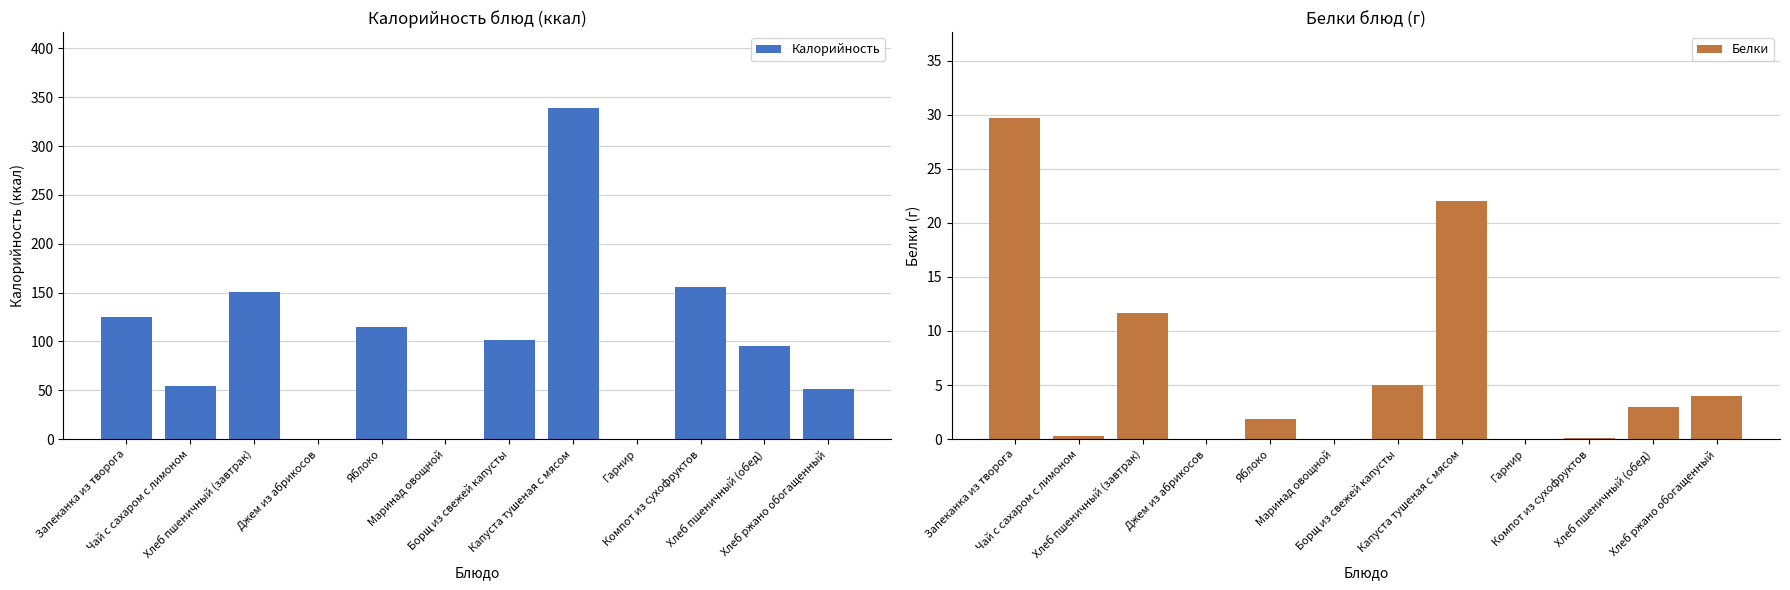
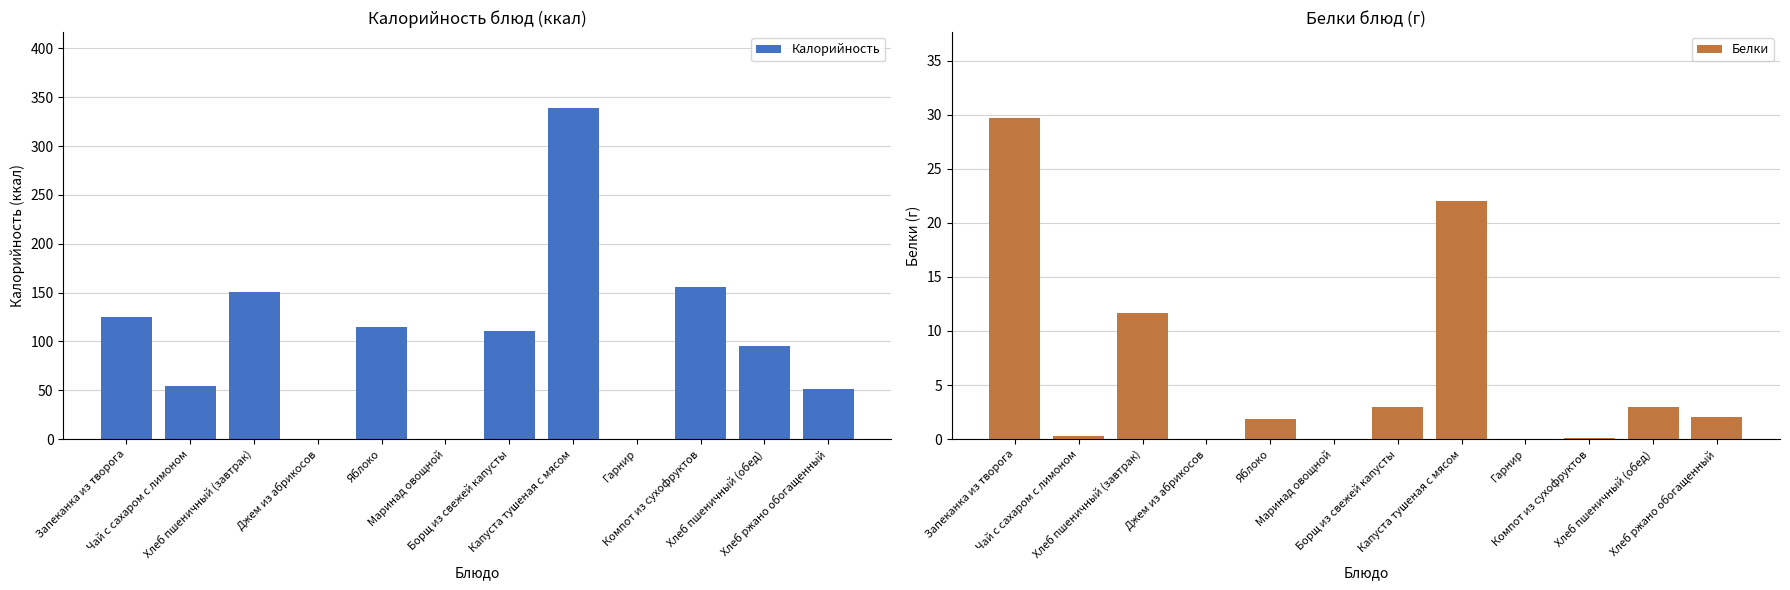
Калорийность блюд (ккал), Борщ из свежей капусты: 100 -> 110
Белки блюд (г), Борщ из свежей капусты: 5 -> 3
Белки блюд (г), Хлеб ржано обогащенный: 4 -> 2
